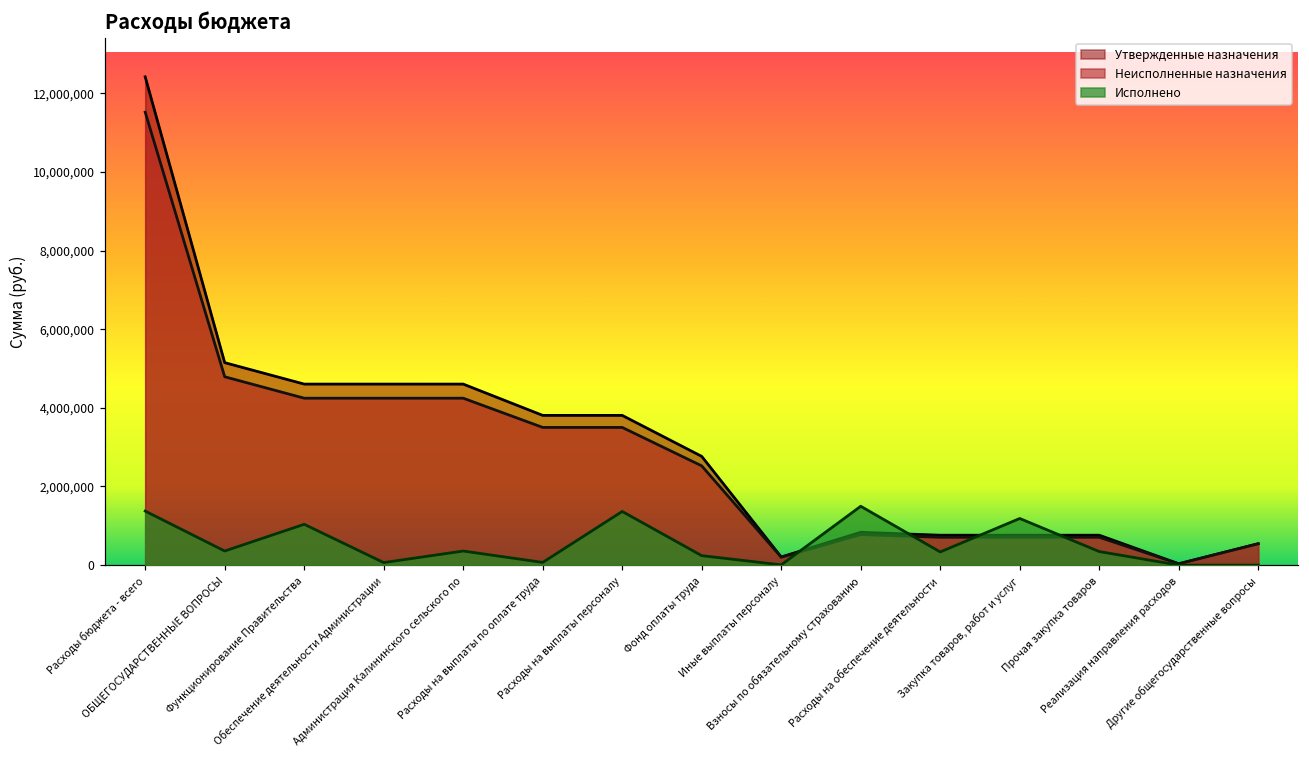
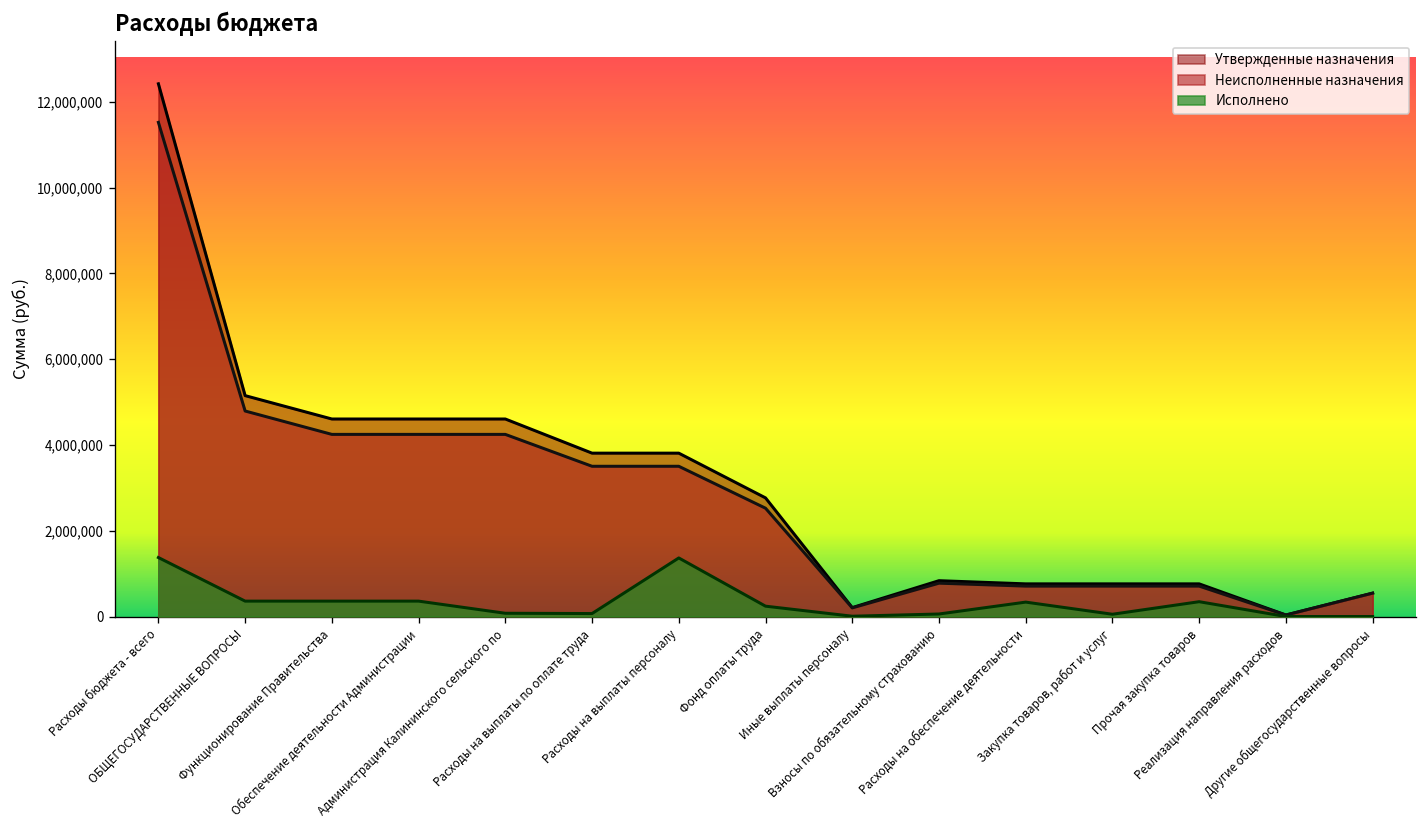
Исполнено, Функционирование Правительства: 1,000,000 -> 400,000
Исполнено, Обеспечение деятельности Администрации: 100,000 -> 400,000
Исполнено, Администрация Калининского сельского по: 400,000 -> 100,000
Исполнено, Взносы по обязательному страхованию: 1,500,000 -> 100,000
Исполнено, Закупка товаров, работ и услуг: 1,200,000 -> 100,000
